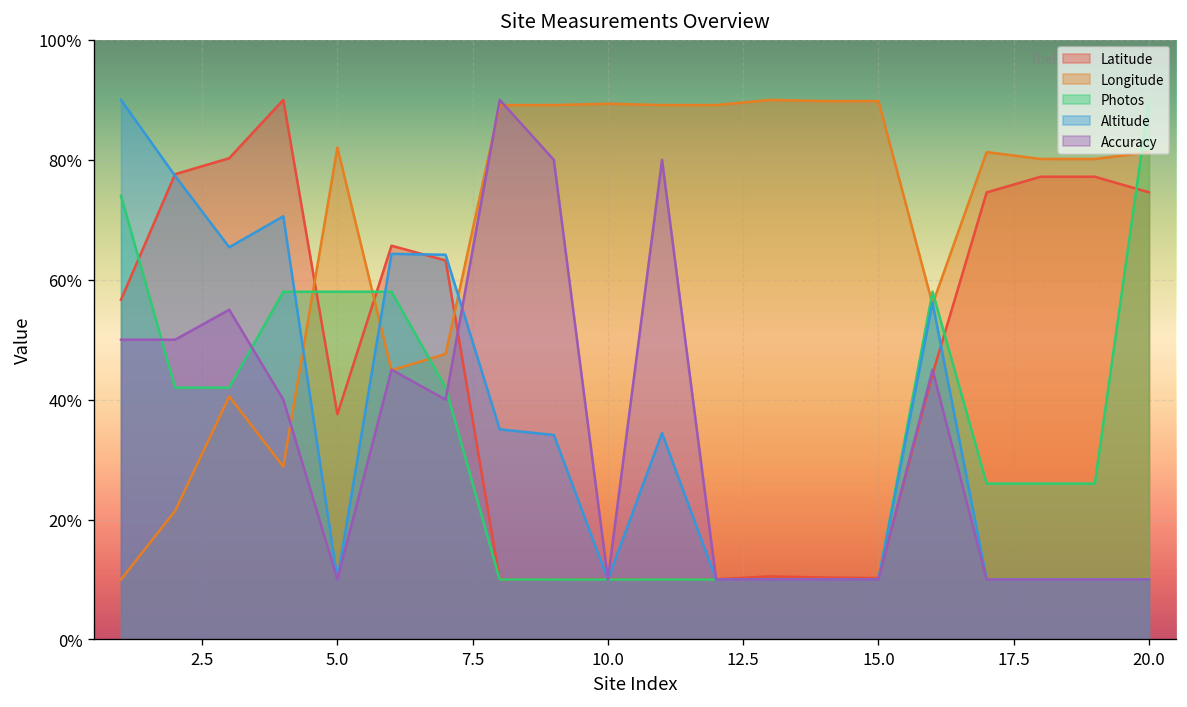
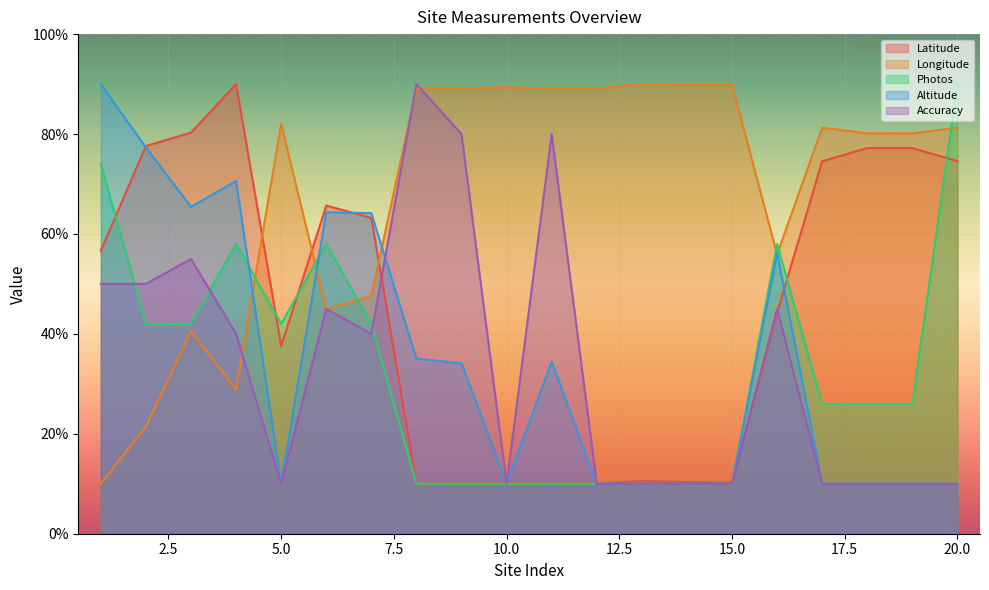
Photos, 5.0: 58% -> 42%
